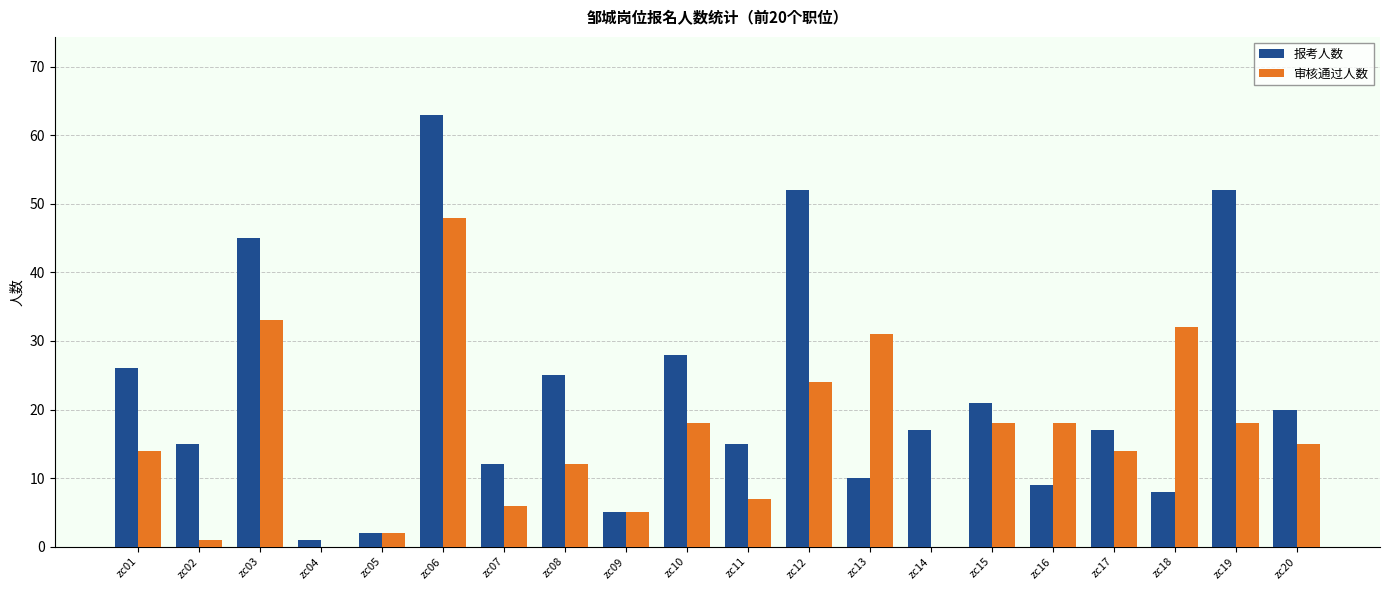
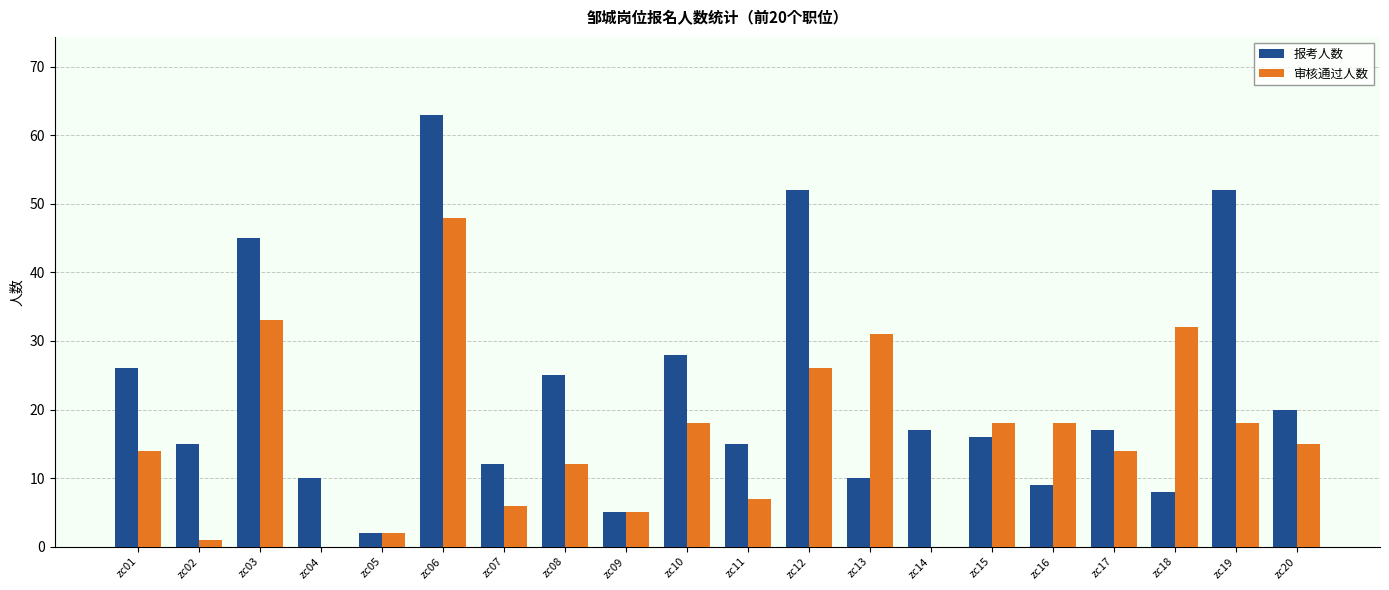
报考人数, zc04: 1 -> 10
审核通过人数, zc12: 24 -> 26
报考人数, zc15: 21 -> 16
